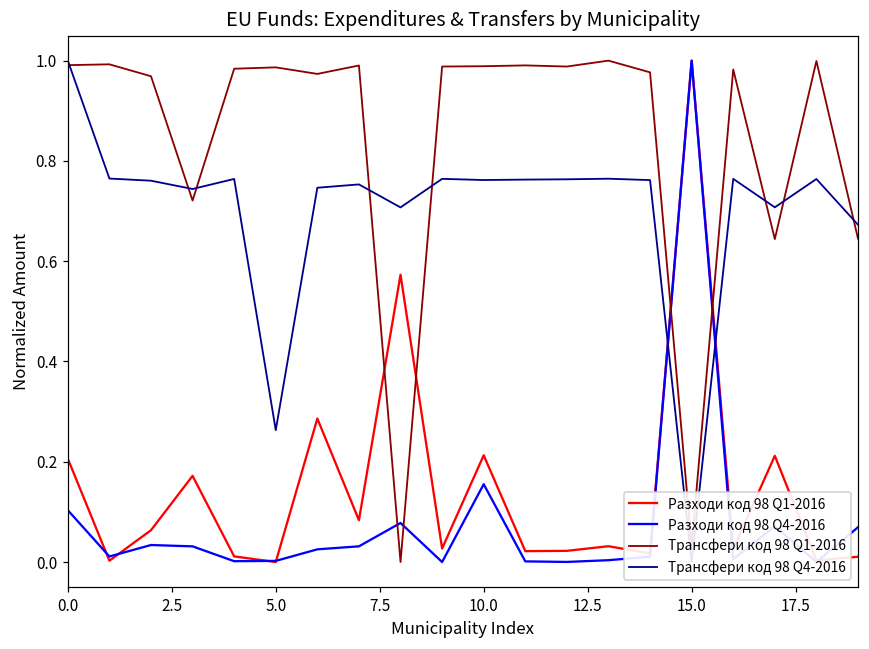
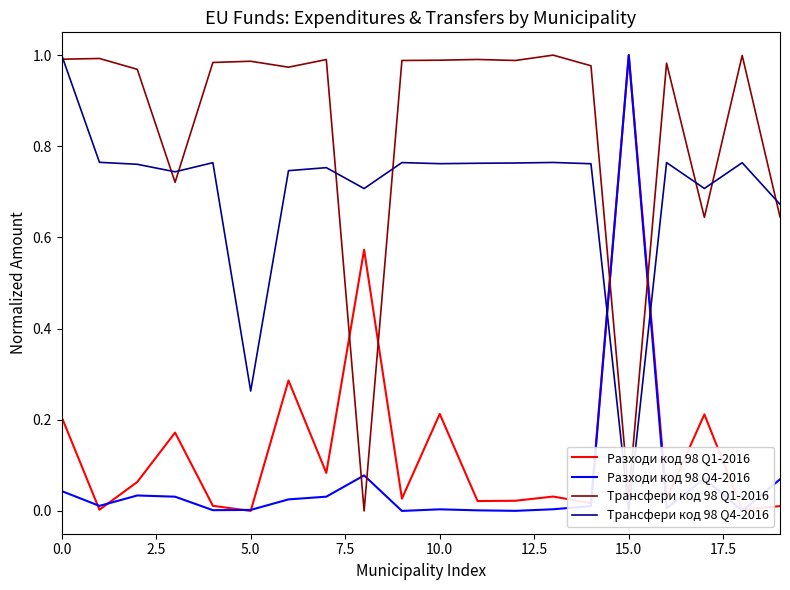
Разходи код 98 Q4-2016, 0.0: 0.10 -> 0.04
Разходи код 98 Q4-2016, 10.0: 0.16 -> 0.00
